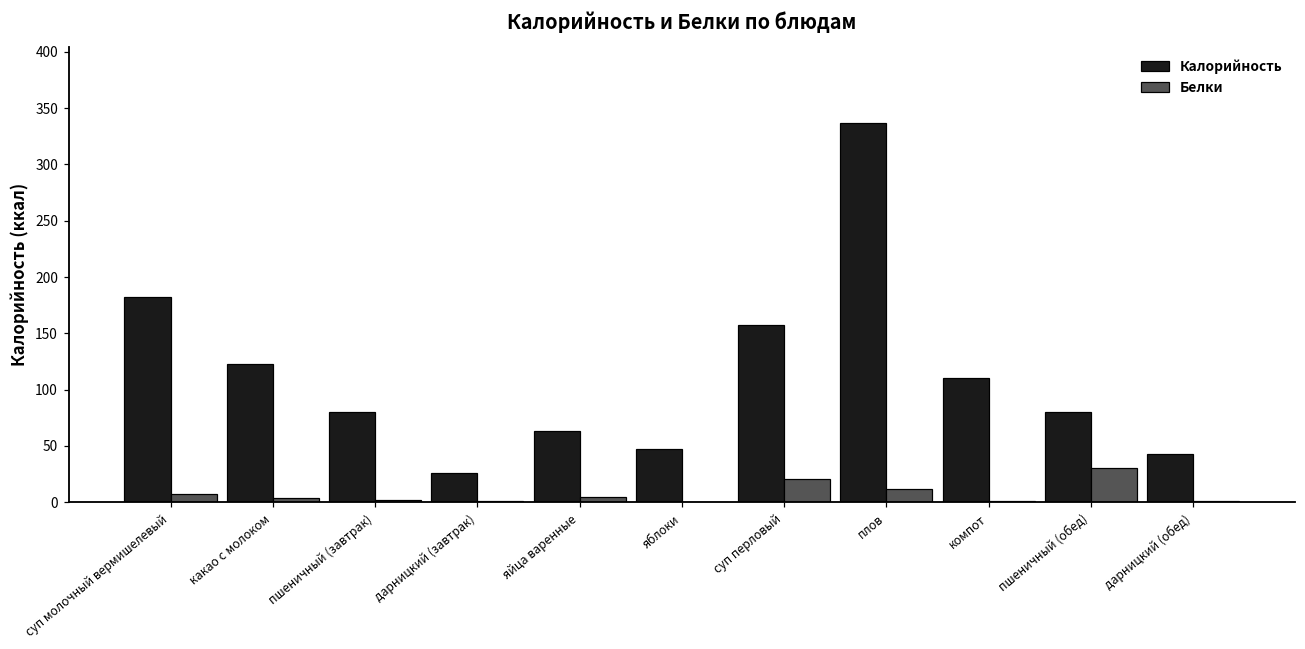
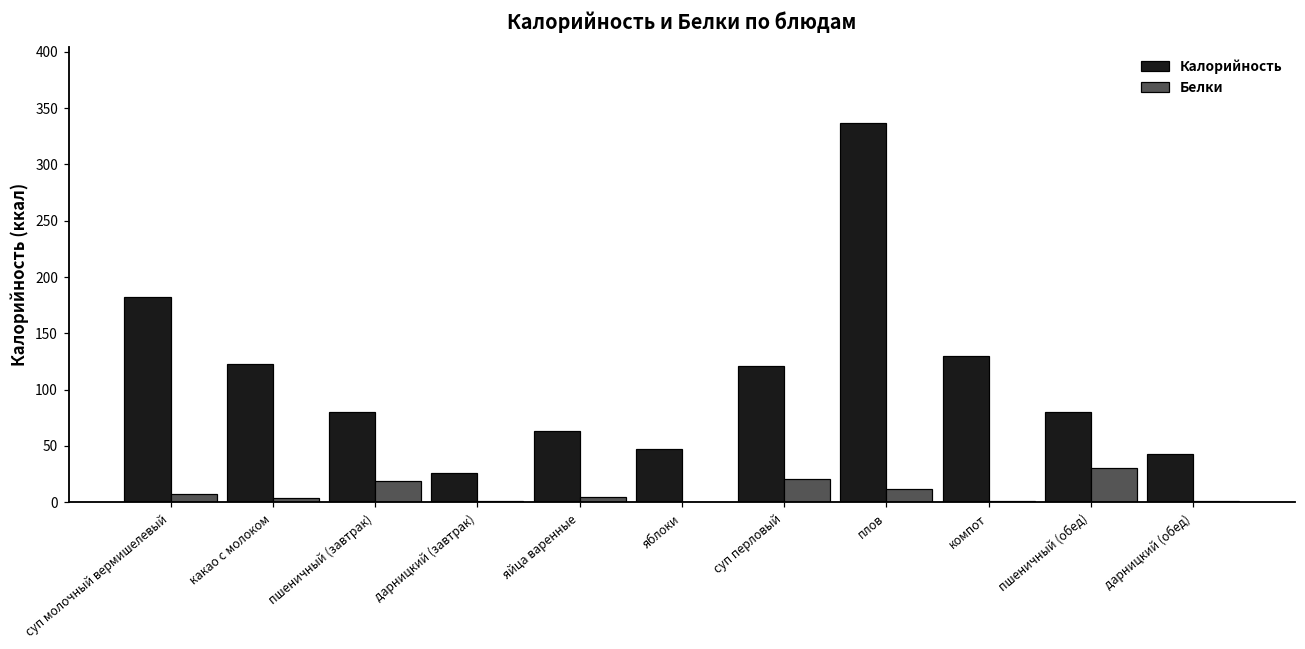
Белки, пшеничный (завтрак): 2 -> 19
Калорийность, суп перловый: 157 -> 121
Калорийность, компот: 110 -> 130
